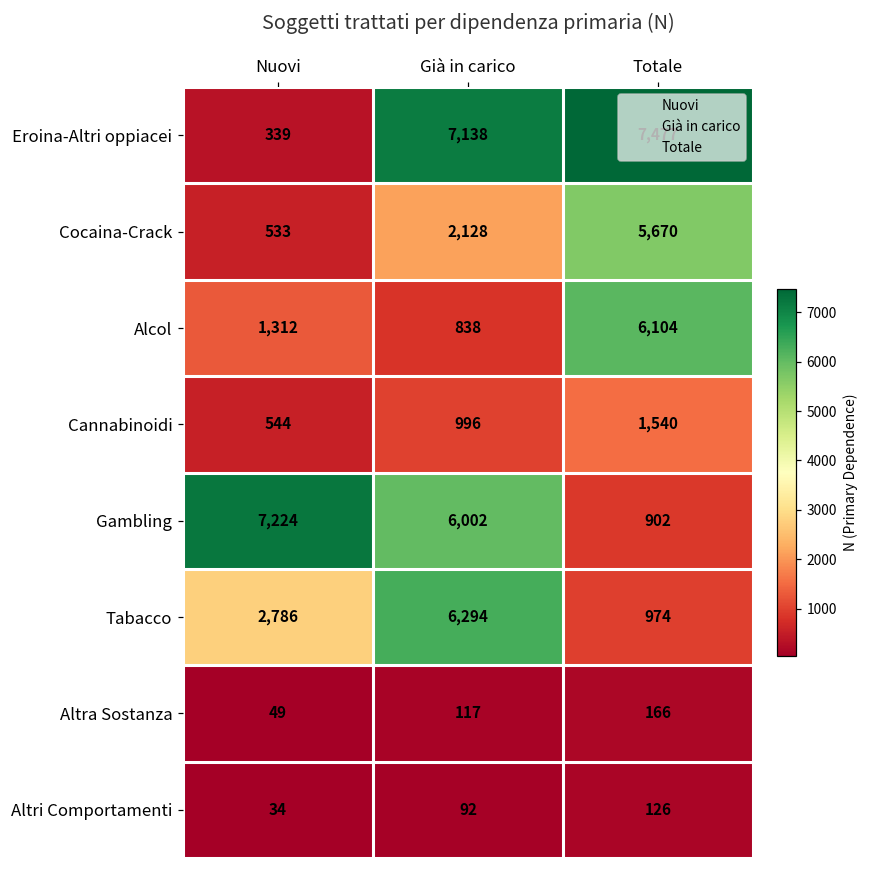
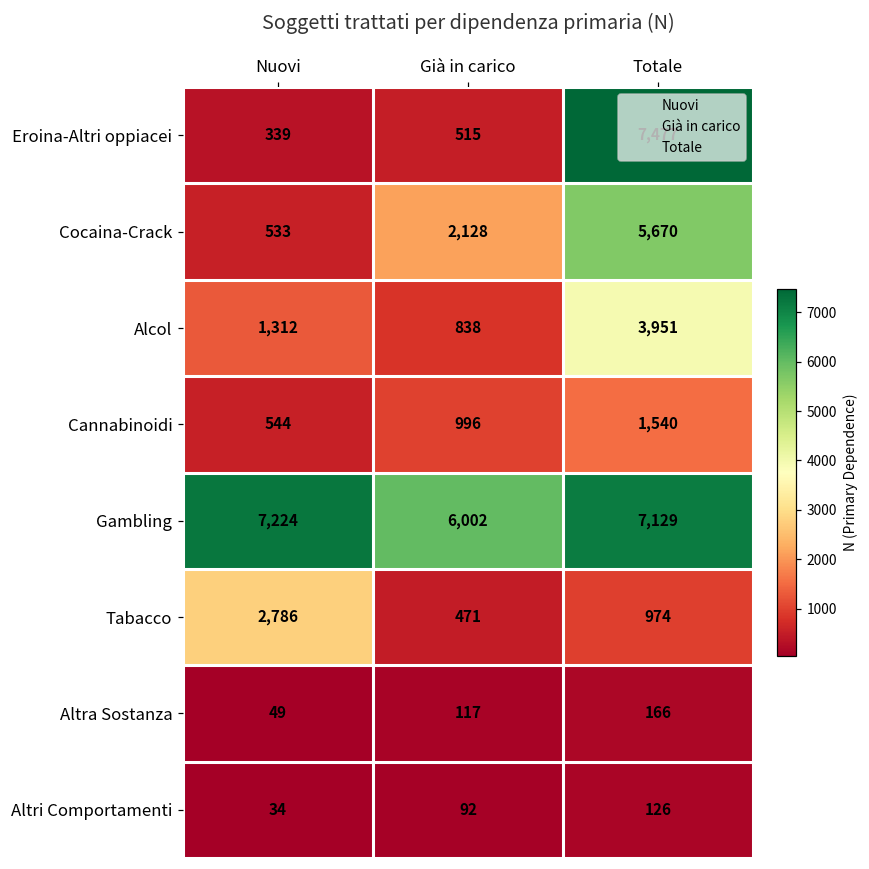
Eroina-Altri oppiacei, Già in carico: 7,138 -> 515
Alcol, Totale: 6,104 -> 3,951
Gambling, Totale: 902 -> 7,129
Tabacco, Già in carico: 6,294 -> 471
